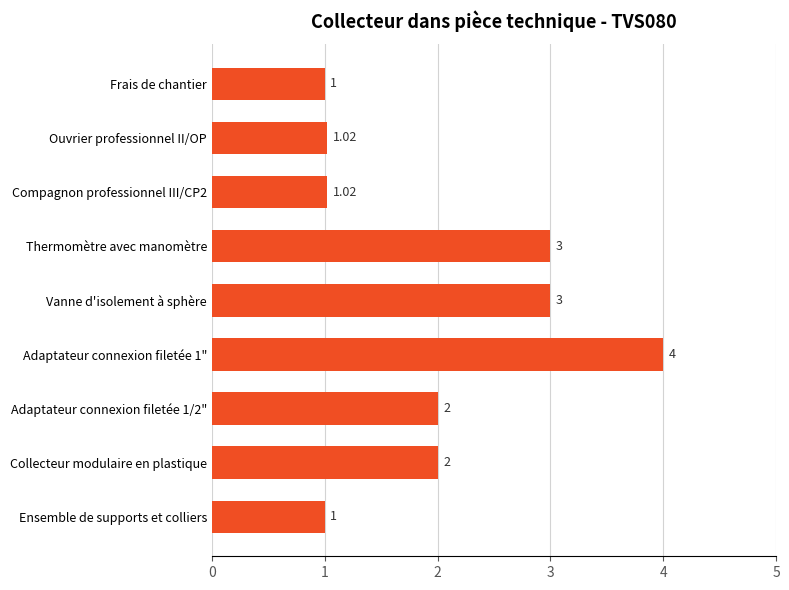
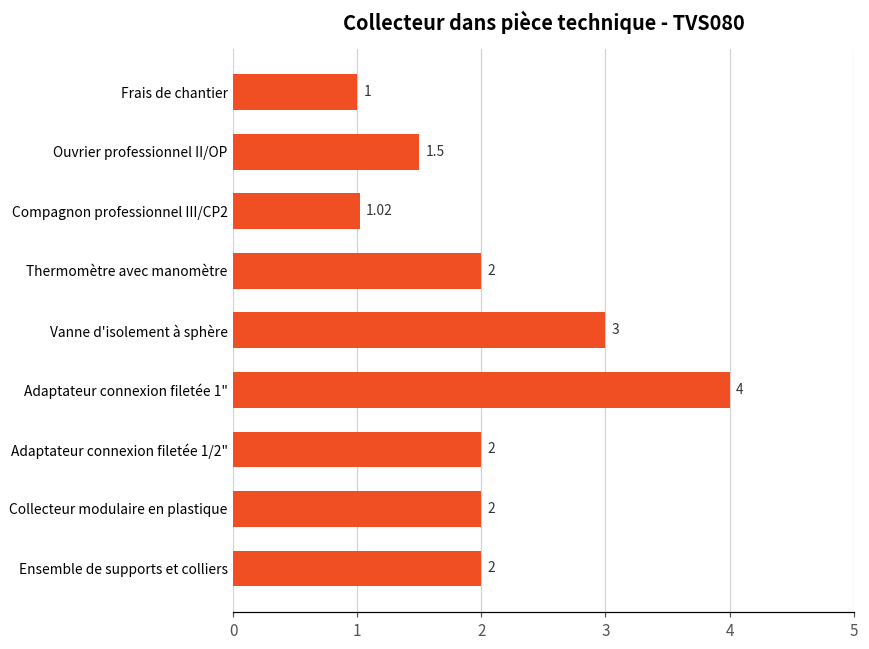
Ouvrier professionnel II/OP: 1.02 -> 1.5
Thermomètre avec manomètre: 3 -> 2
Ensemble de supports et colliers: 1 -> 2
